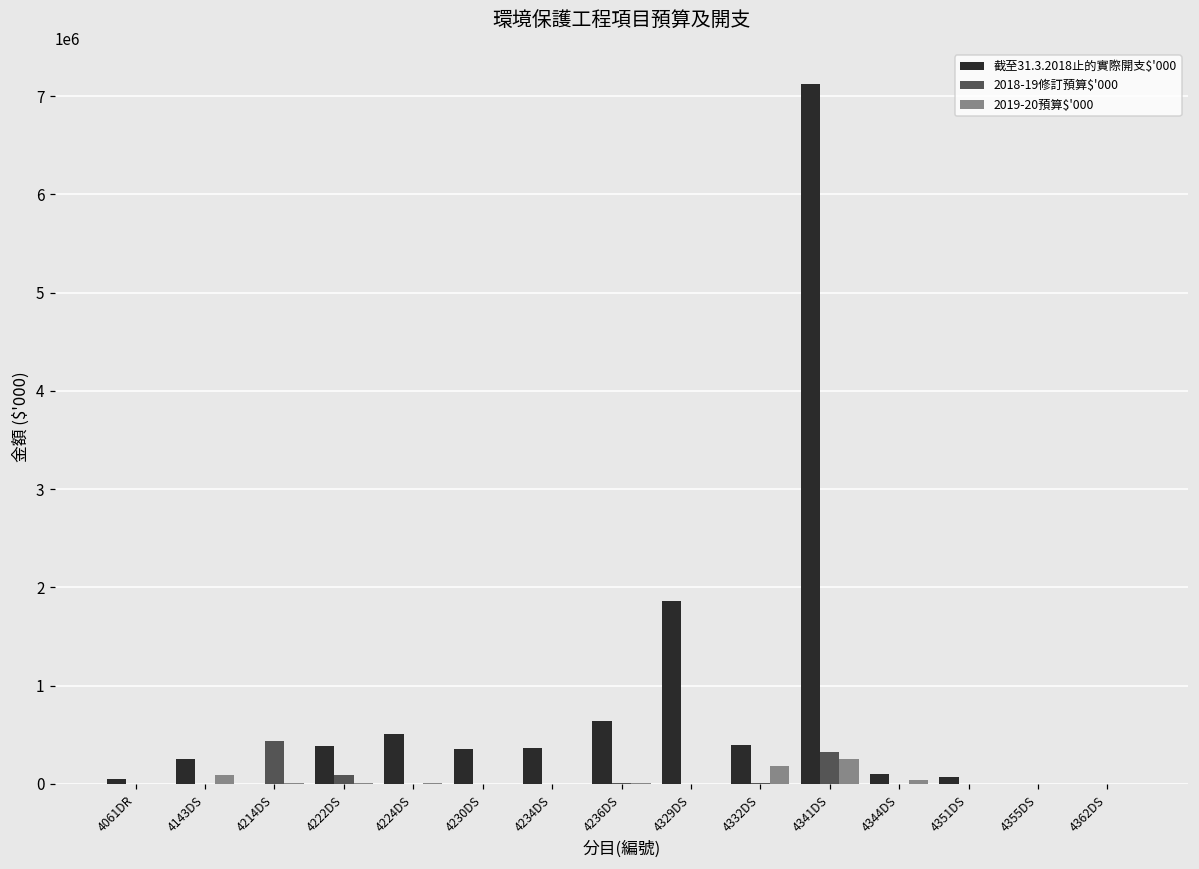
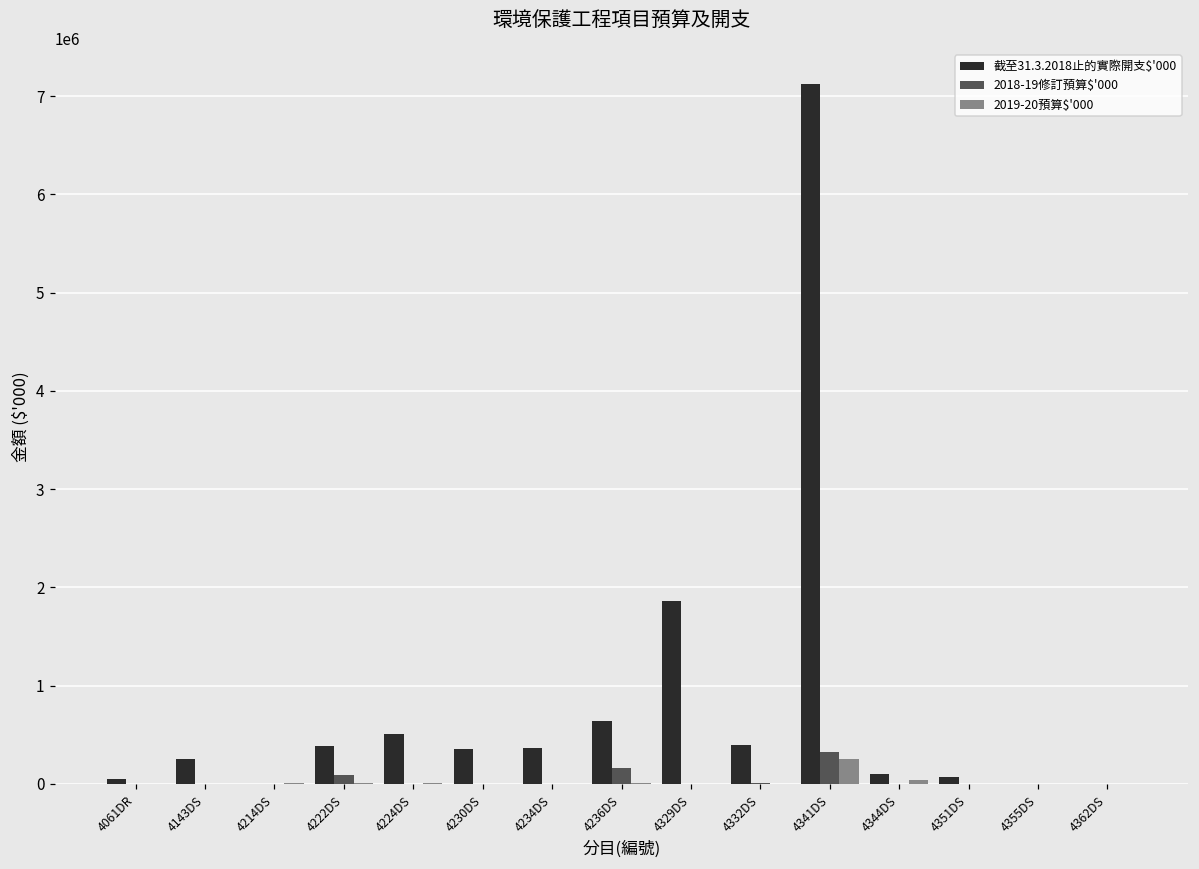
2019-20預算$'000, 4143DS: 100000 -> 0
2018-19修訂預算$'000, 4214DS: 400000 -> 0
2018-19修訂預算$'000, 4236DS: 0 -> 200000
2019-20預算$'000, 4332DS: 200000 -> 0
